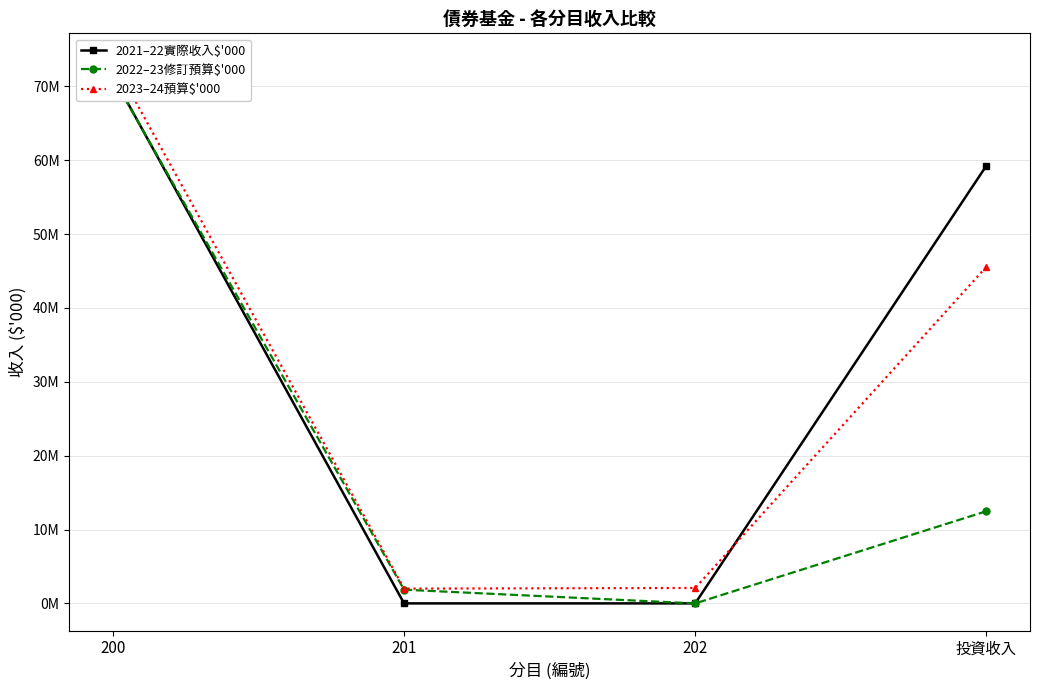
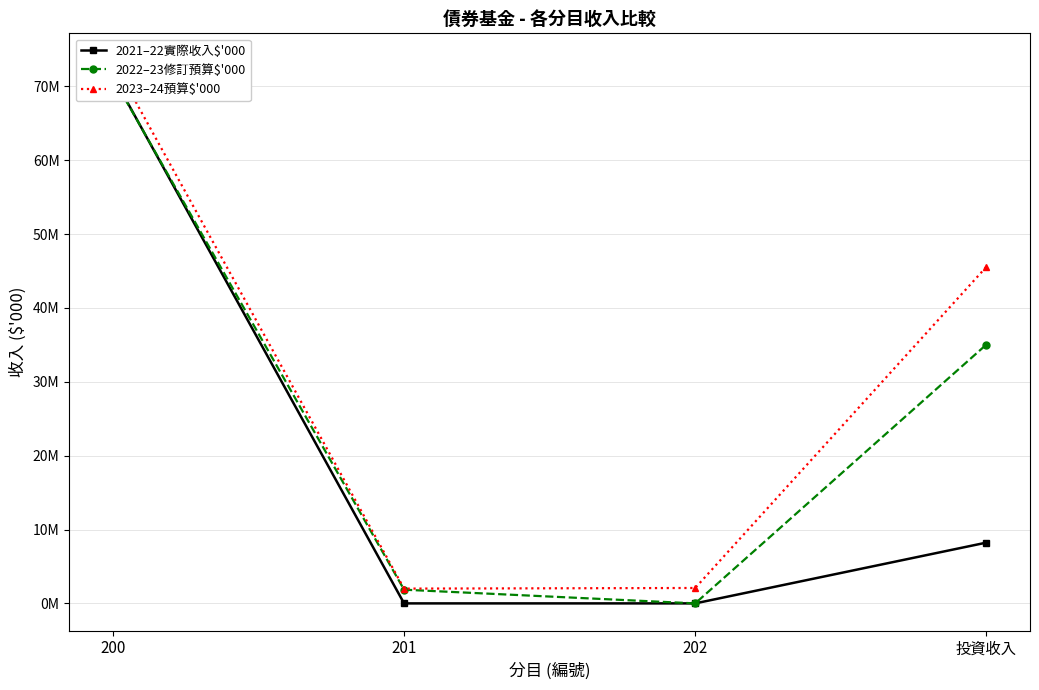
2021–22實際收入$'000, 投資收入: 59000000 -> 8000000
2022–23修訂預算$'000, 投資收入: 12000000 -> 35000000
